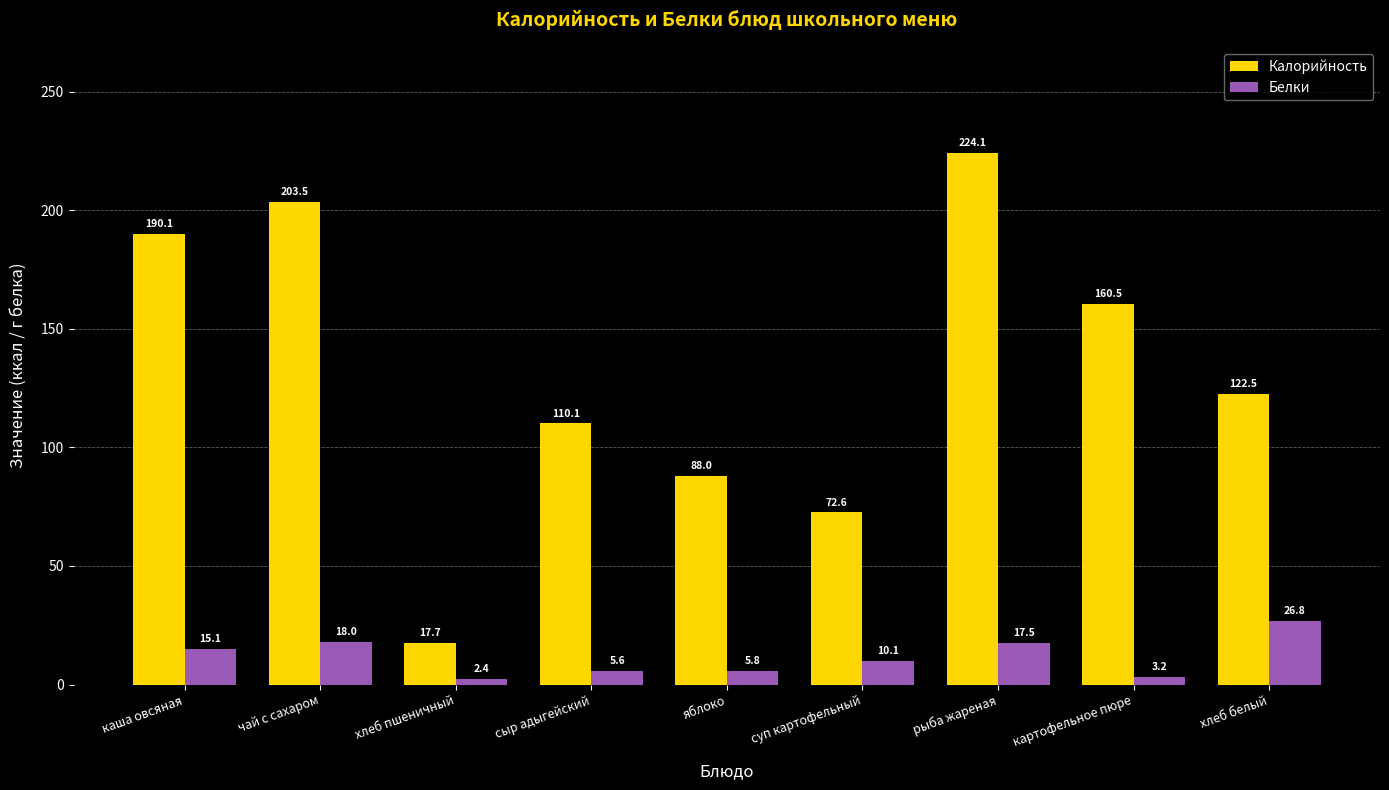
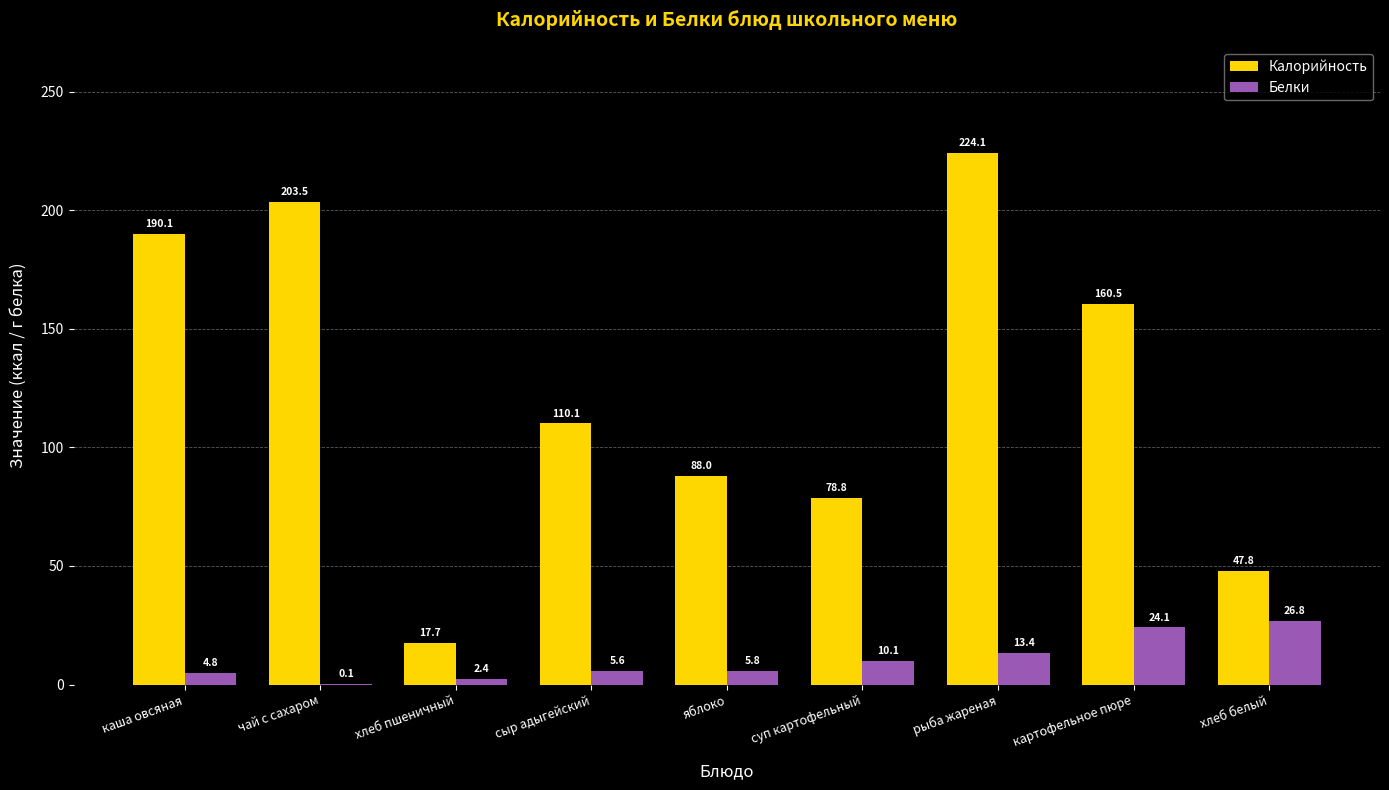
Белки, каша овсяная: 15.1 -> 4.8
Белки, чай с сахаром: 18.0 -> 0.1
Калорийность, суп картофельный: 72.6 -> 78.8
Белки, рыба жареная: 17.5 -> 13.4
Белки, картофельное пюре: 3.2 -> 24.1
Калорийность, хлеб белый: 122.5 -> 47.8
